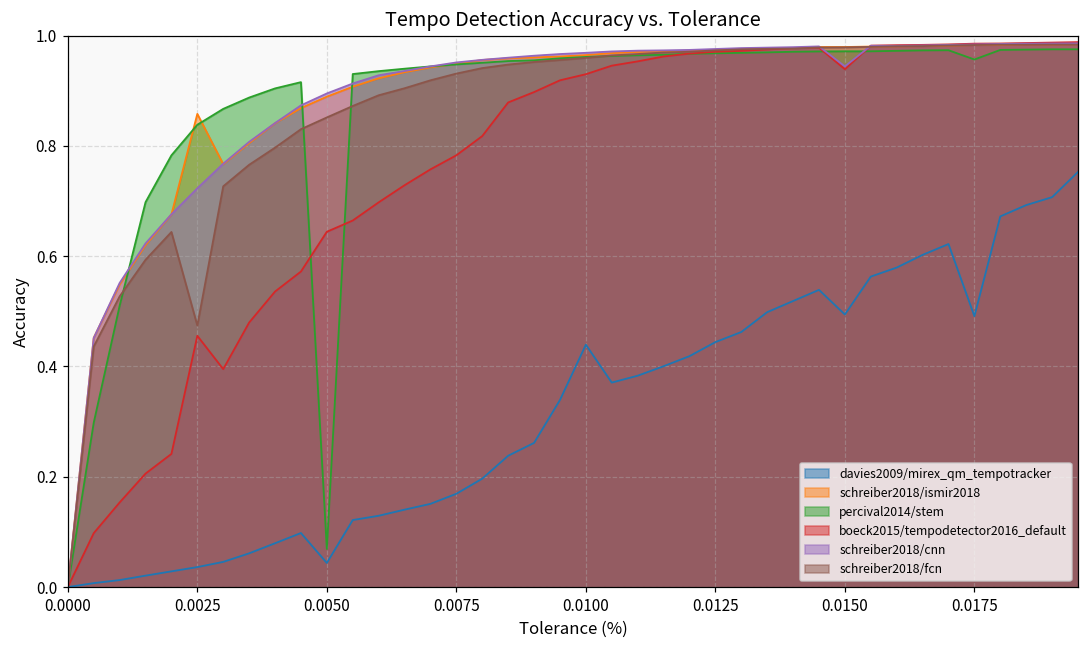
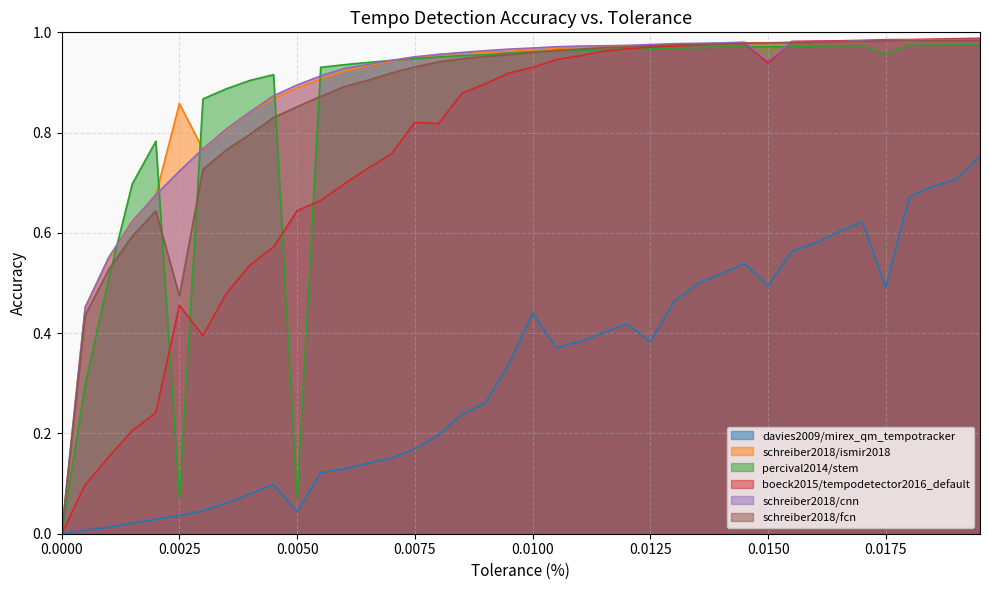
percival2014/stem, 0.0025: 0.84 -> 0.07
boeck2015/tempodetector2016_default, 0.0075: 0.78 -> 0.82
davies2009/mirex_qm_tempotracker, 0.0125: 0.44 -> 0.38
